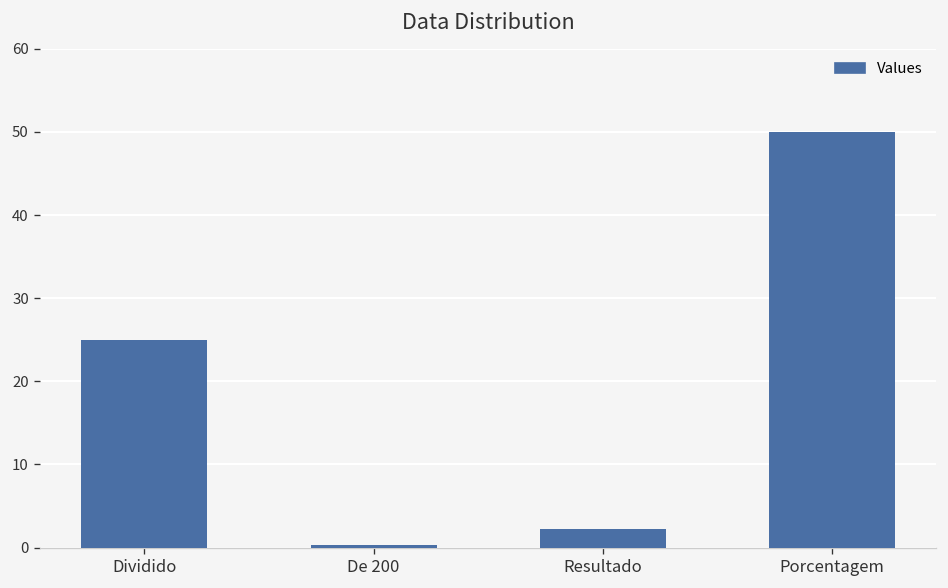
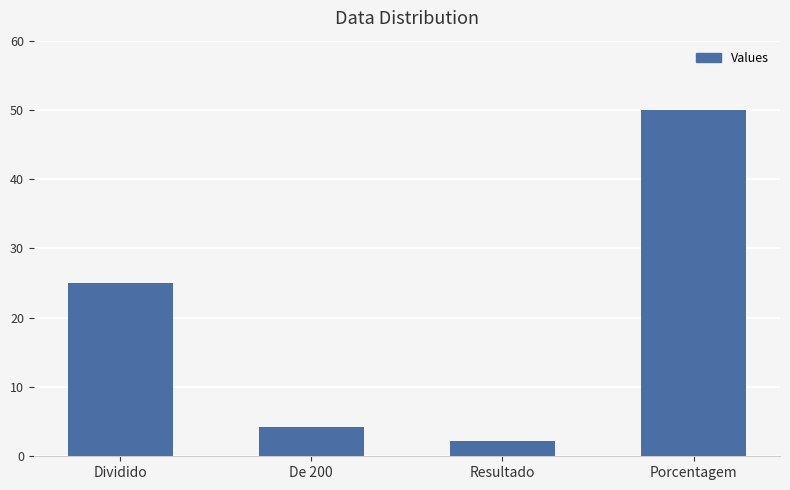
De 200: 0 -> 4
